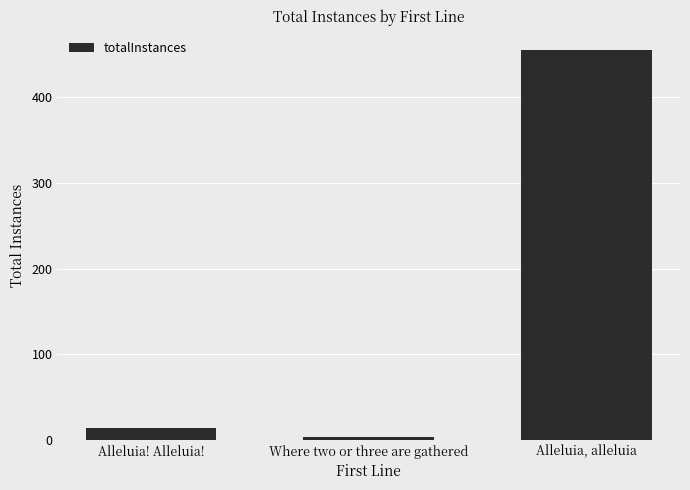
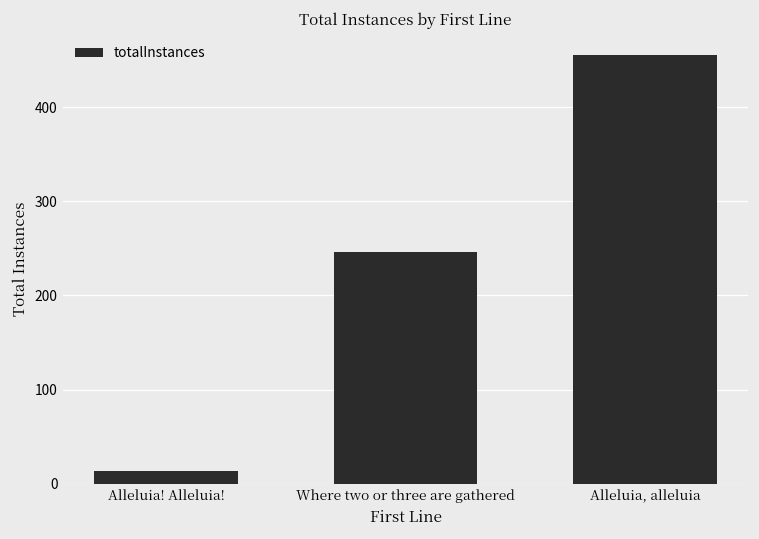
Where two or three are gathered: 0 -> 250
